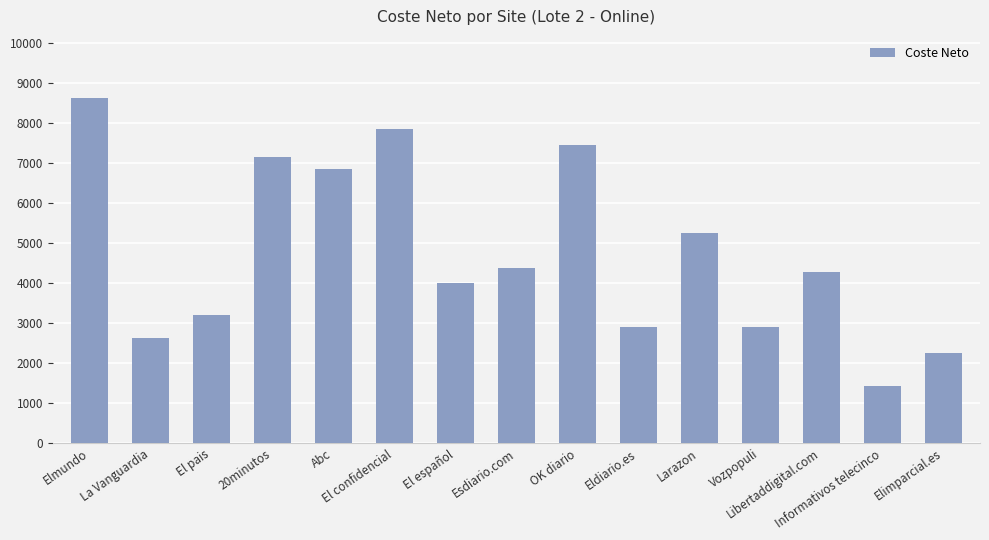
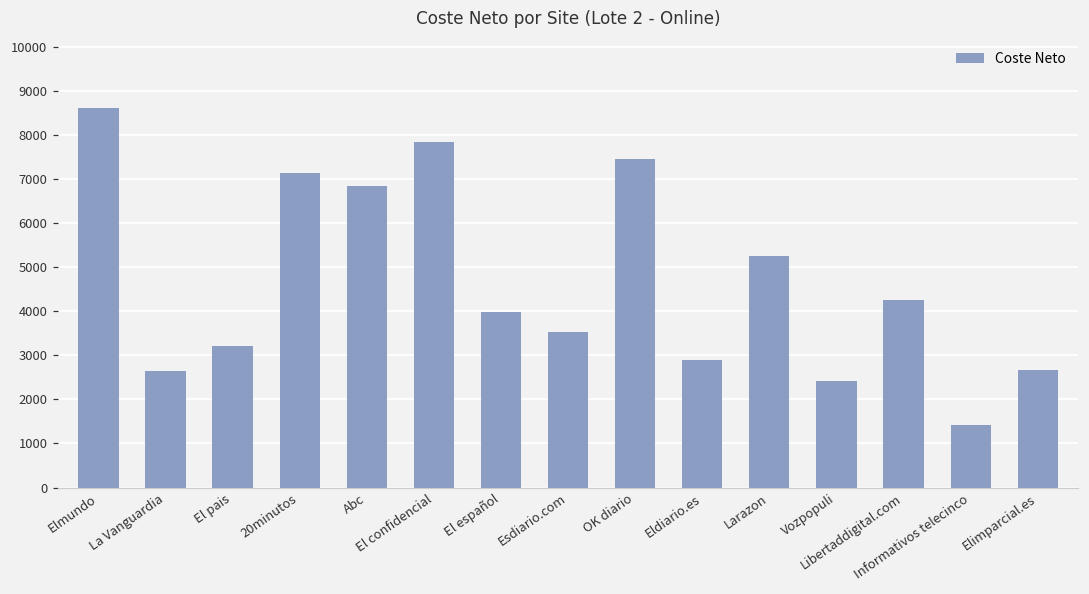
Esdiario.com: 4400 -> 3500
Vozpopuli: 2900 -> 2400
Elimparcial.es: 2200 -> 2700
